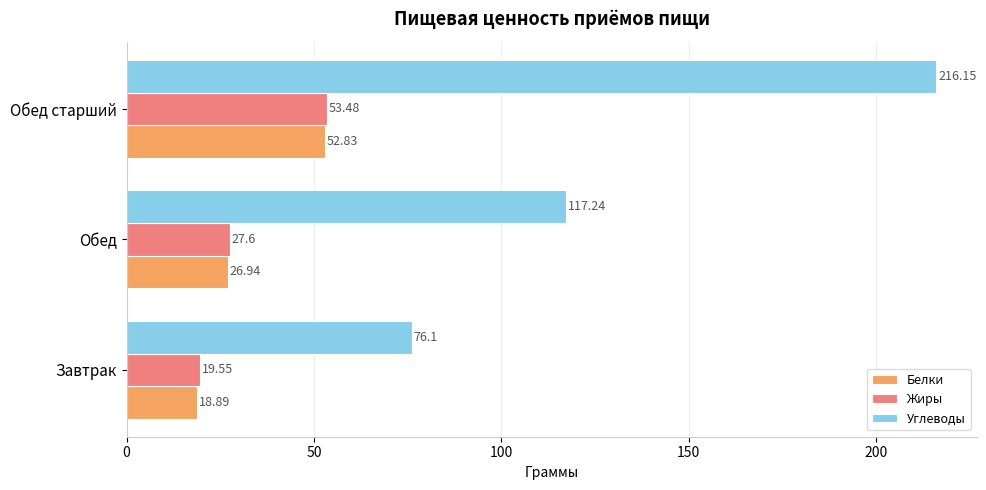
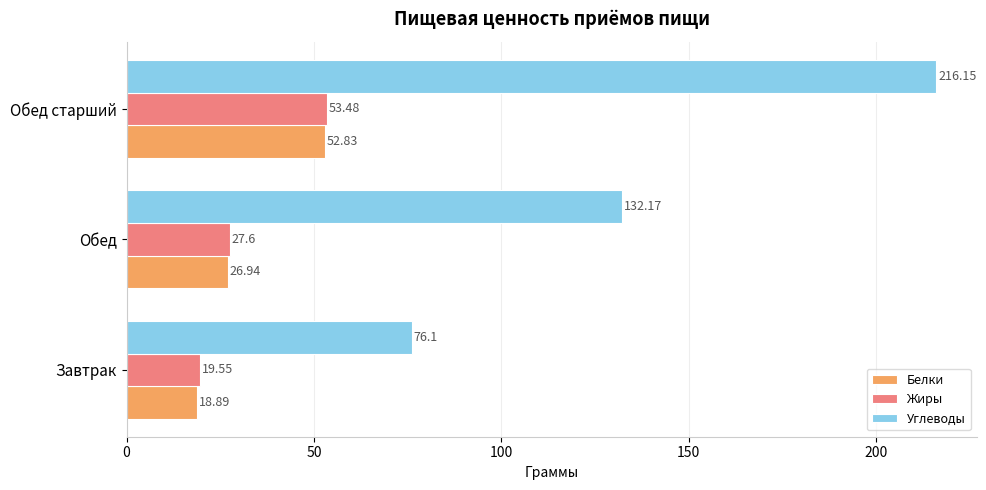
Углеводы, Обед: 117.24 -> 132.17
